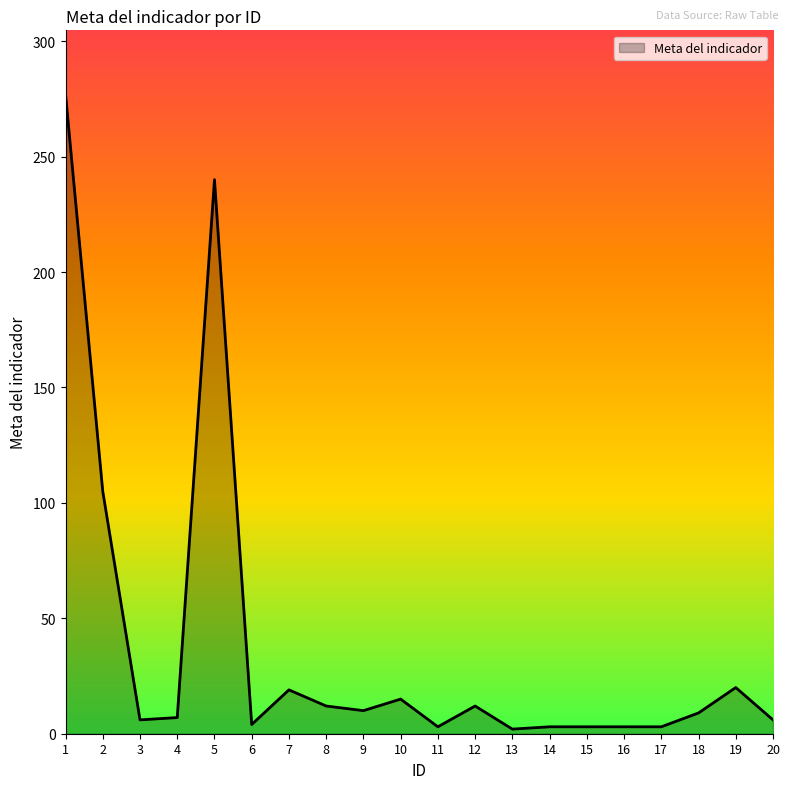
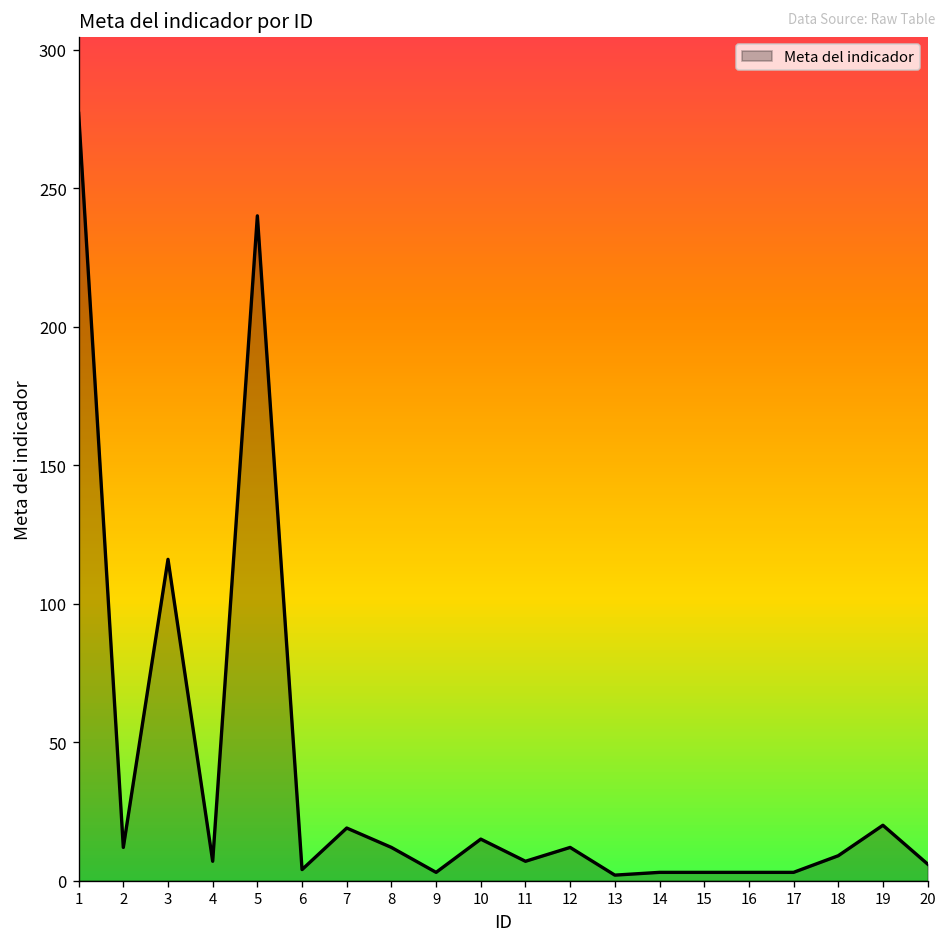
2: 105 -> 12
3: 6 -> 116
9: 10 -> 3
11: 3 -> 7
